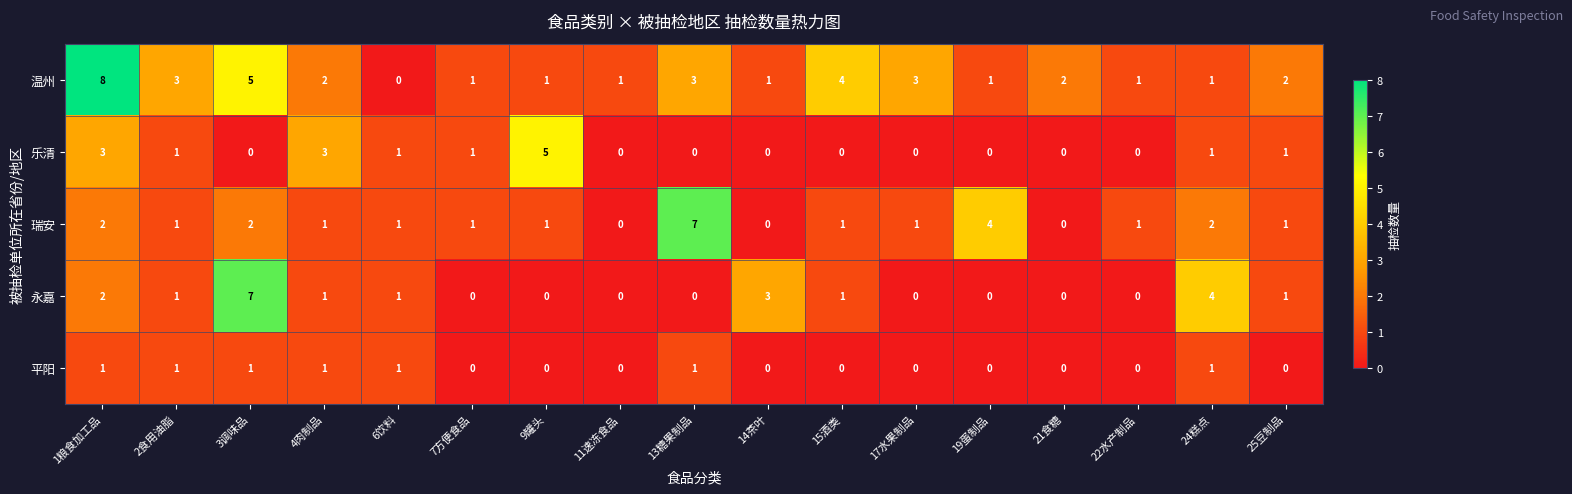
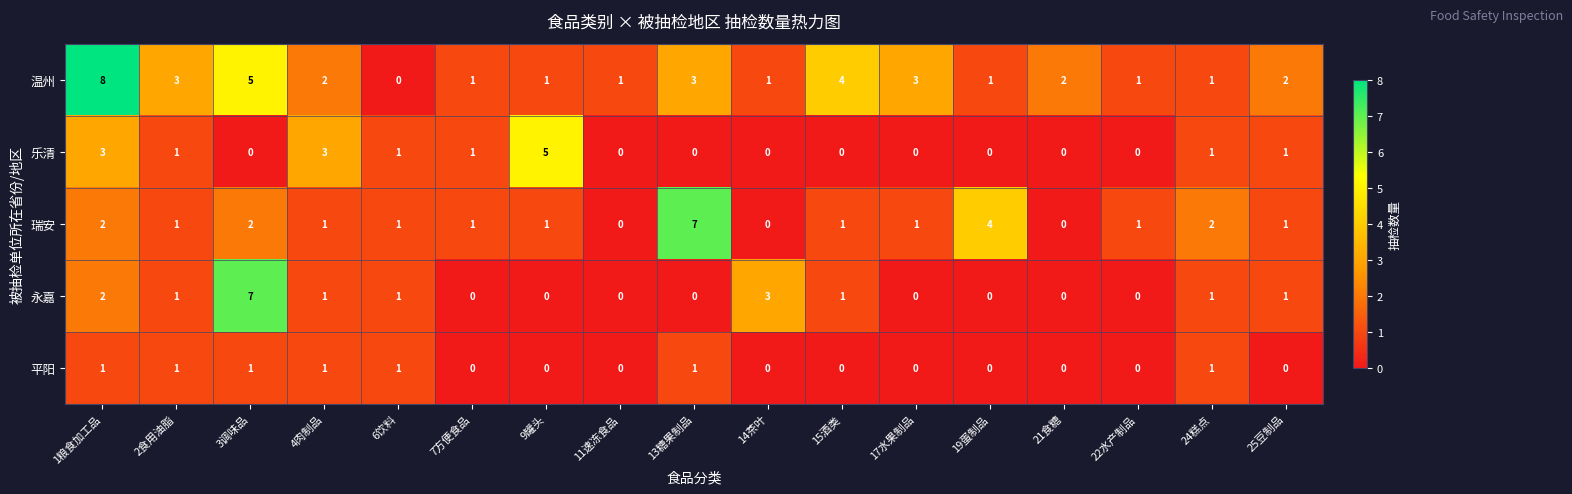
永嘉, 24糕点: 4 -> 1
